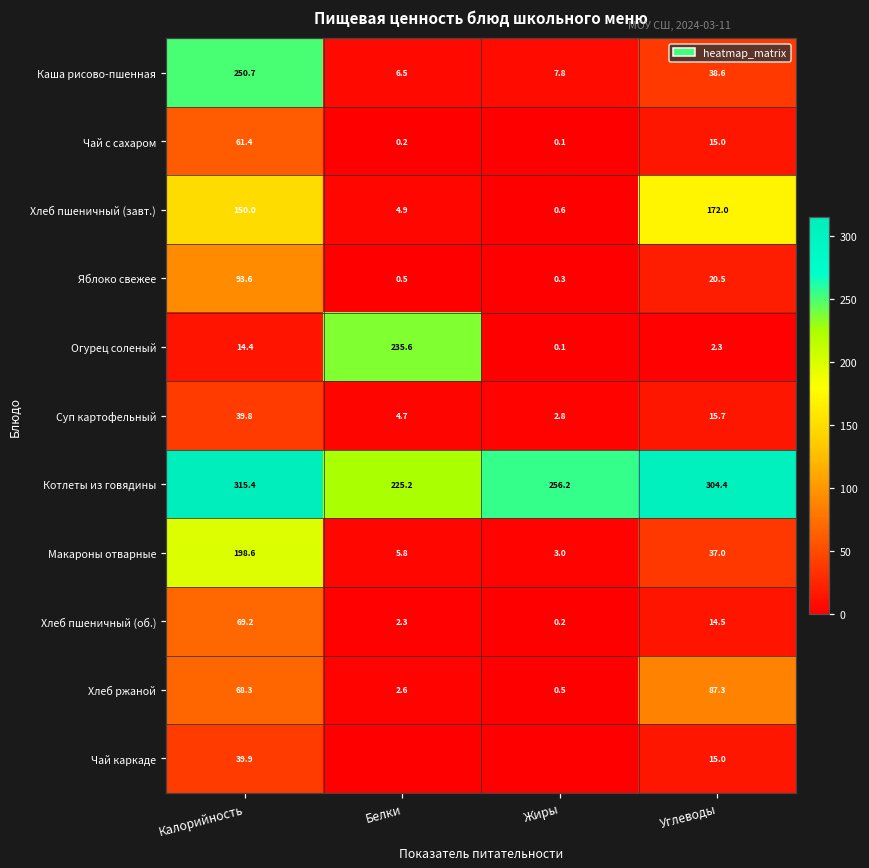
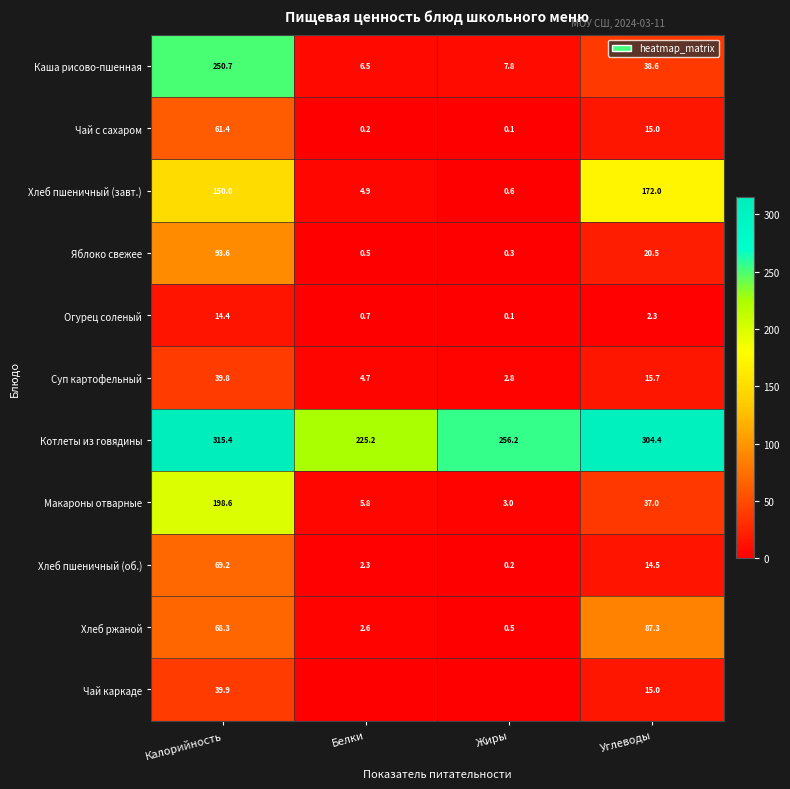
Огурец соленый, Белки: 235.6 -> 0.7
